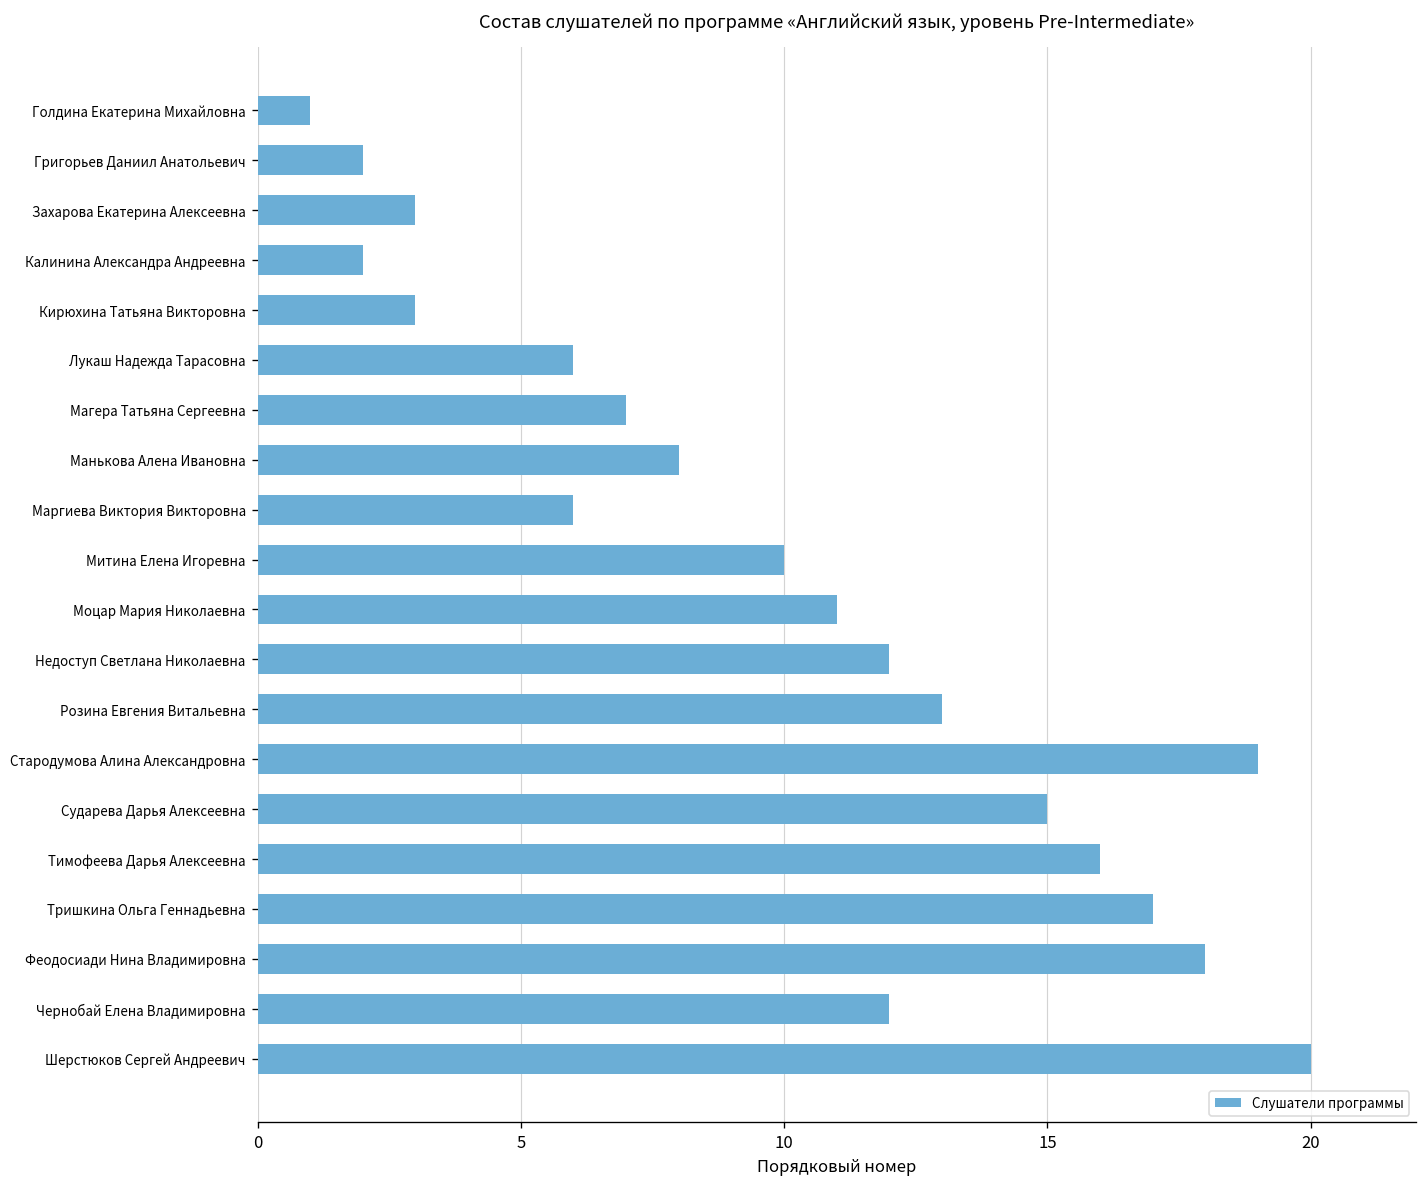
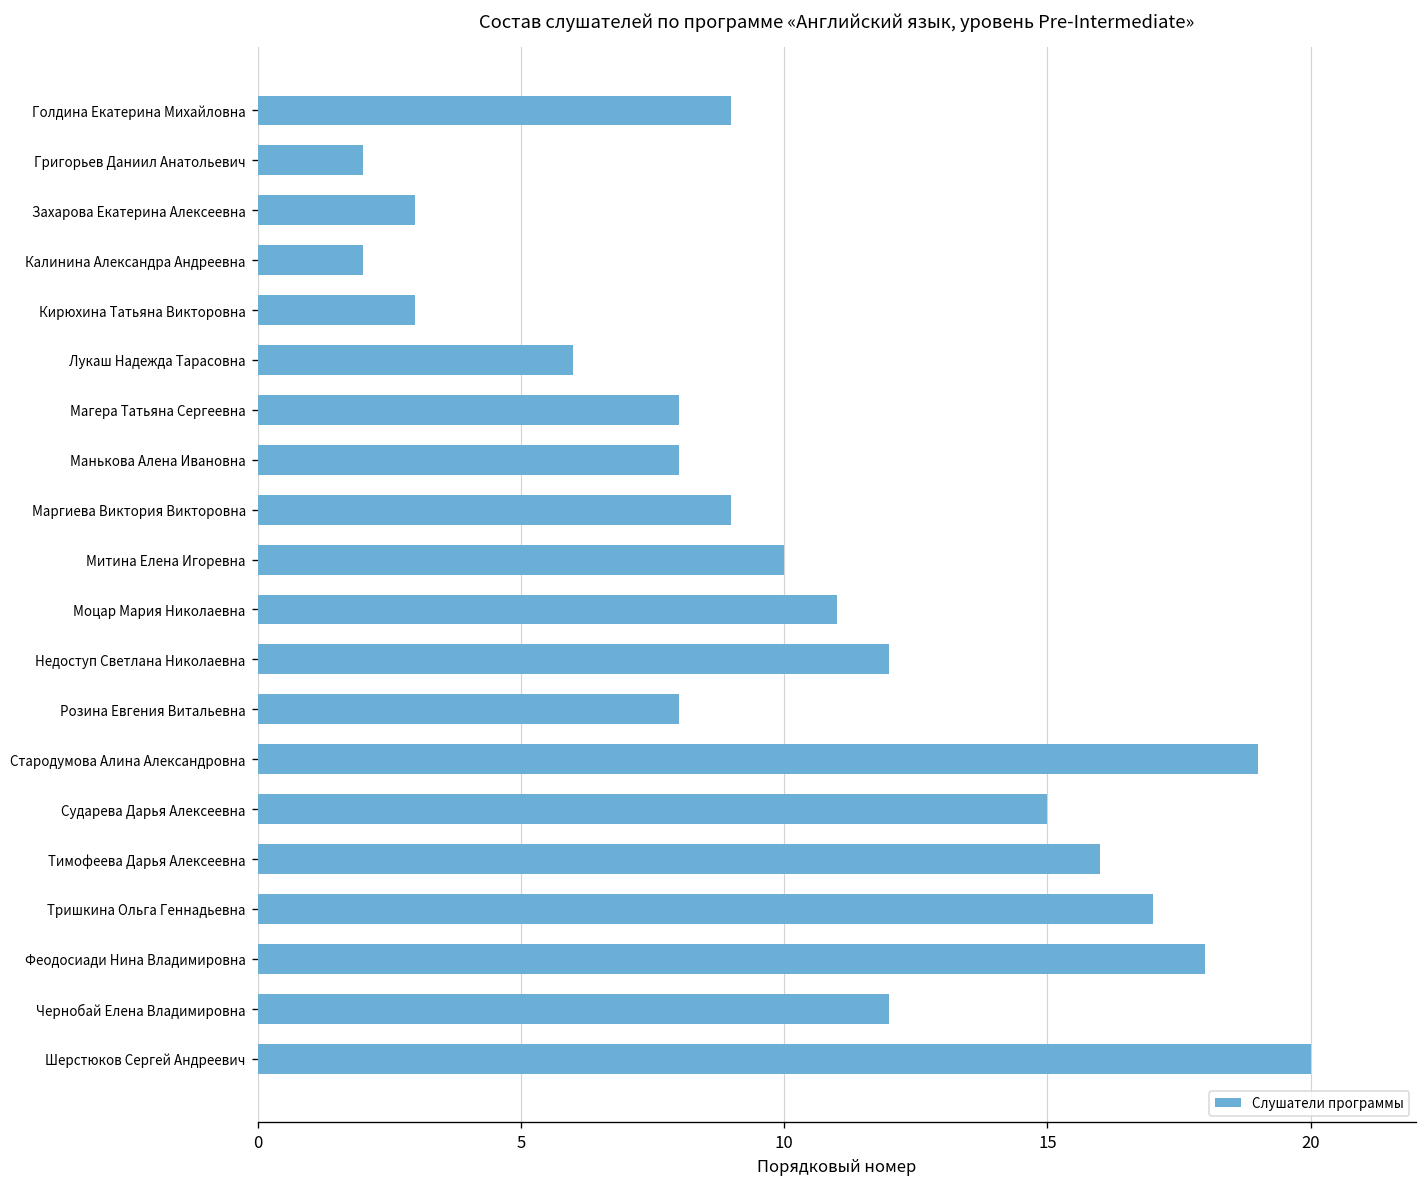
Голдина Екатерина Михайловна: 1 -> 9
Магера Татьяна Сергеевна: 7 -> 8
Маргиева Виктория Викторовна: 6 -> 9
Розина Евгения Витальевна: 13 -> 8
